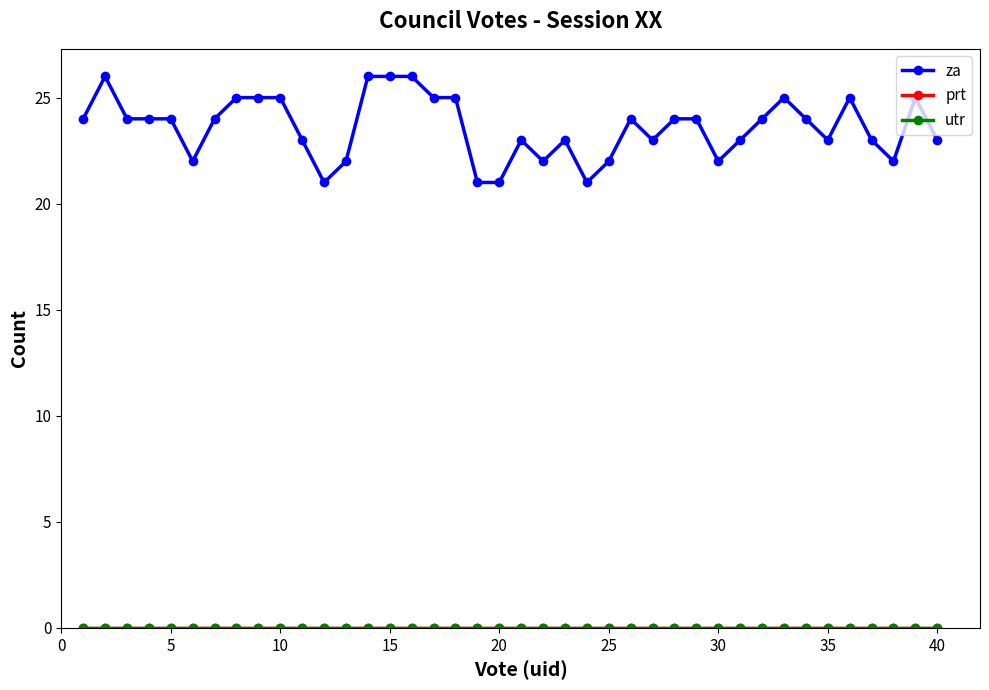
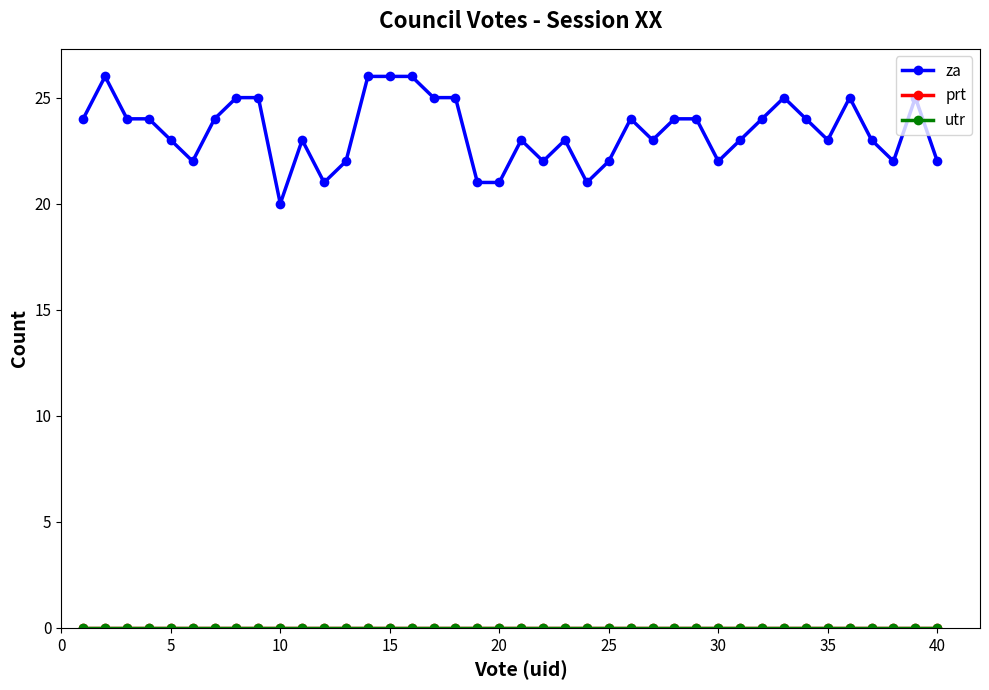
za, 5: 24 -> 23
za, 10: 25 -> 20
za, 40: 23 -> 22
